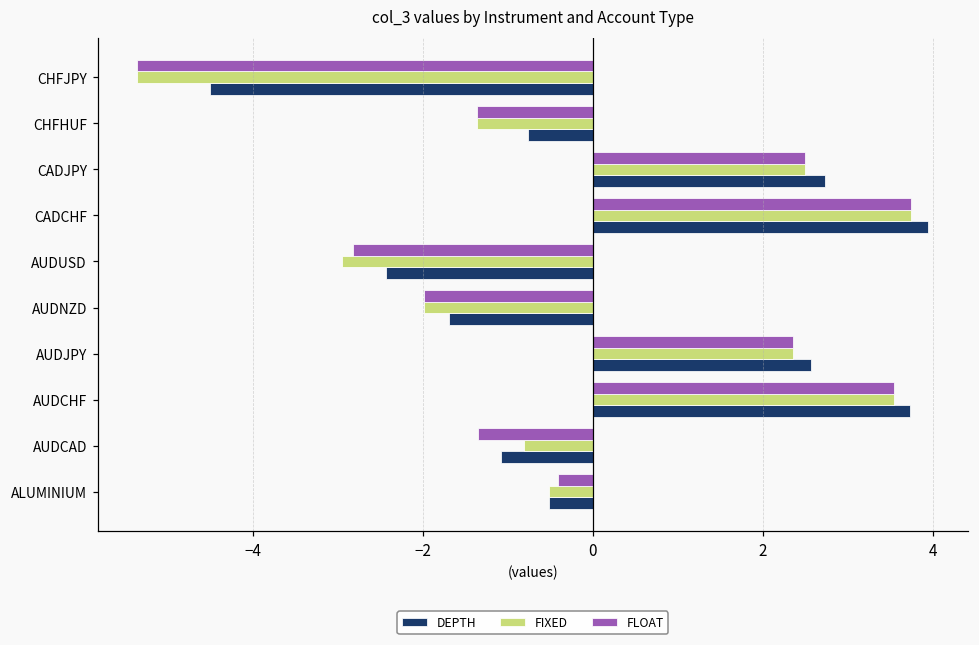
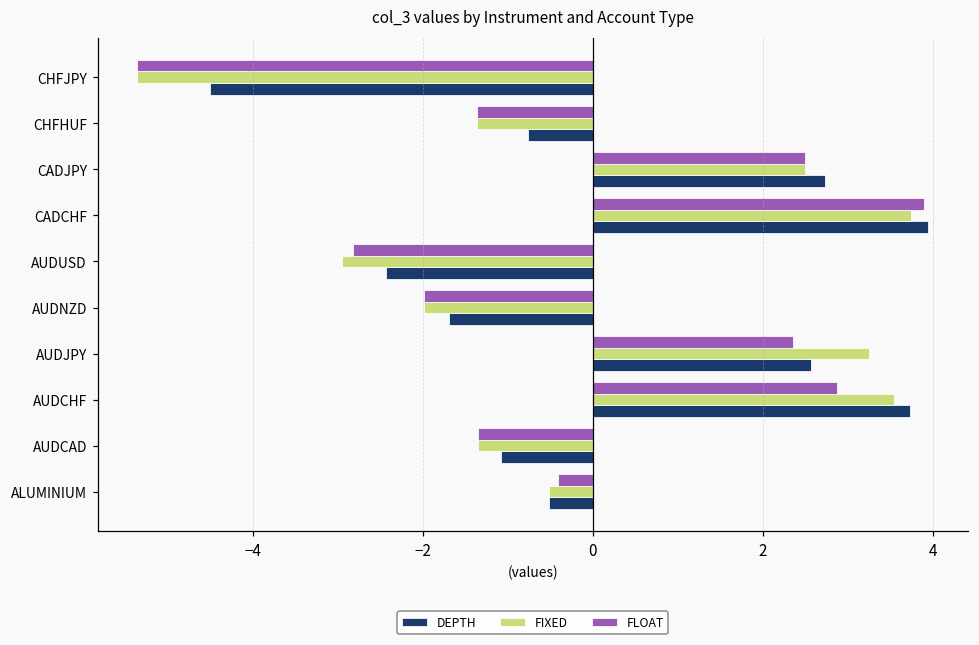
FLOAT, CADCHF: 3.7 -> 3.9
FIXED, AUDJPY: 2.4 -> 3.3
FLOAT, AUDCHF: 3.5 -> 2.9
FIXED, AUDCAD: -0.8 -> -1.3
